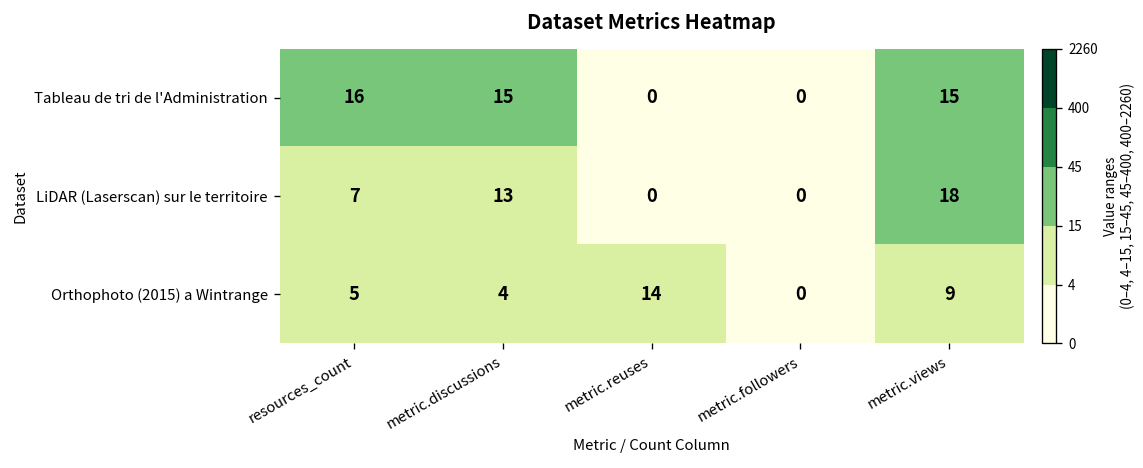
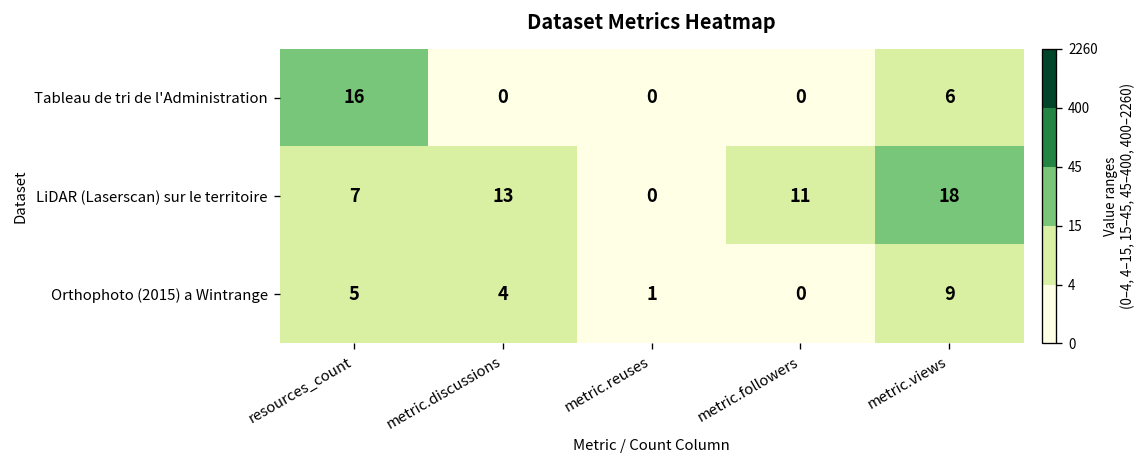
Tableau de tri de l'Administration, metric.discussions: 15 -> 0
Tableau de tri de l'Administration, metric.views: 15 -> 6
LiDAR (Laserscan) sur le territoire, metric.followers: 0 -> 11
Orthophoto (2015) a Wintrange, metric.reuses: 14 -> 1
